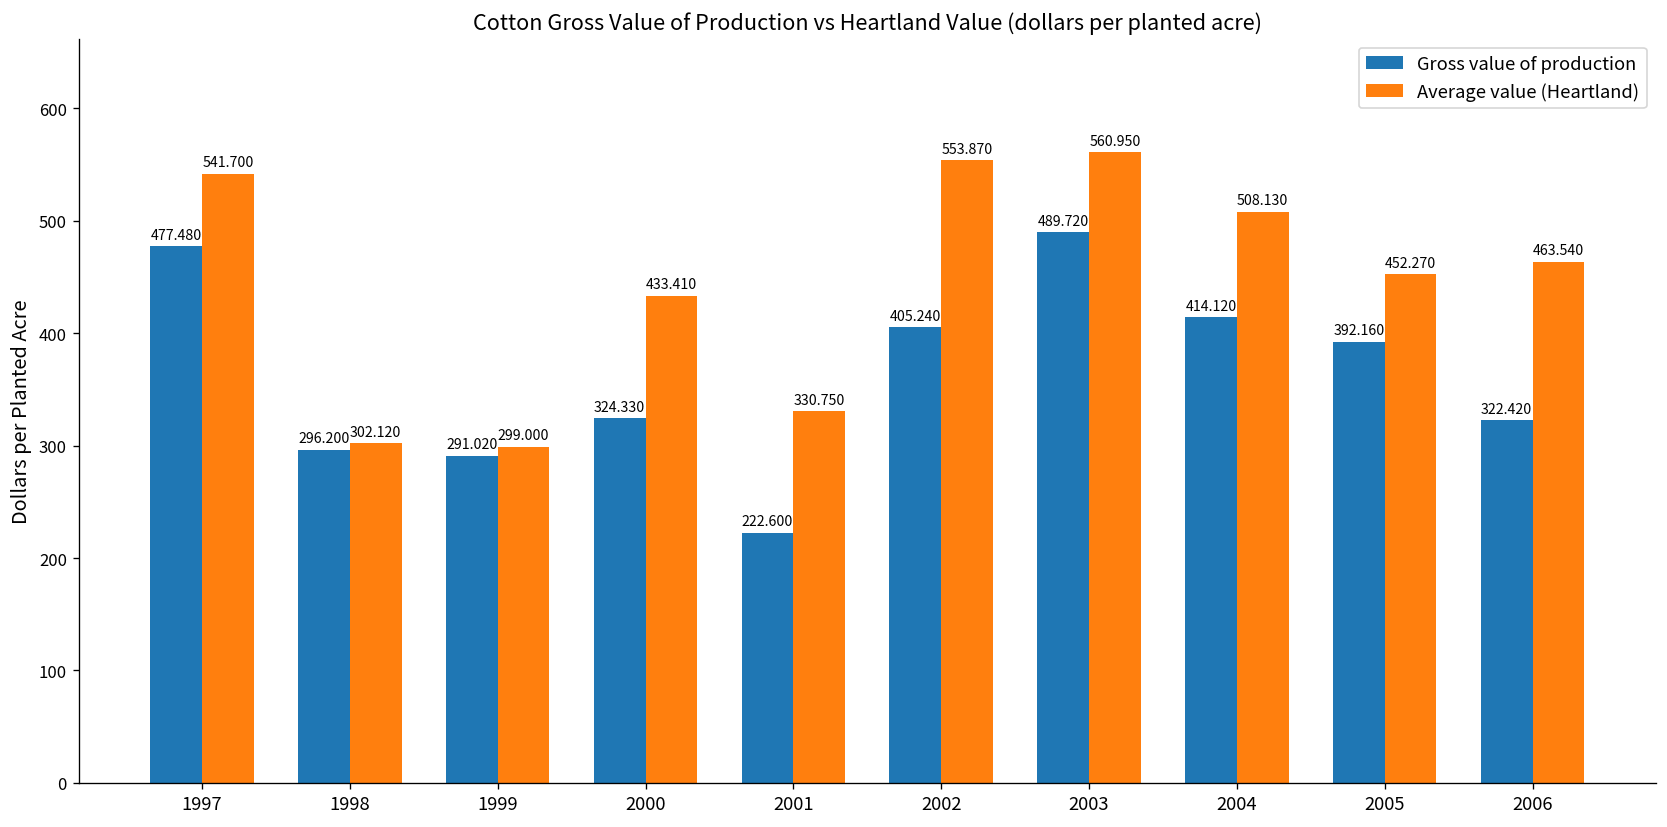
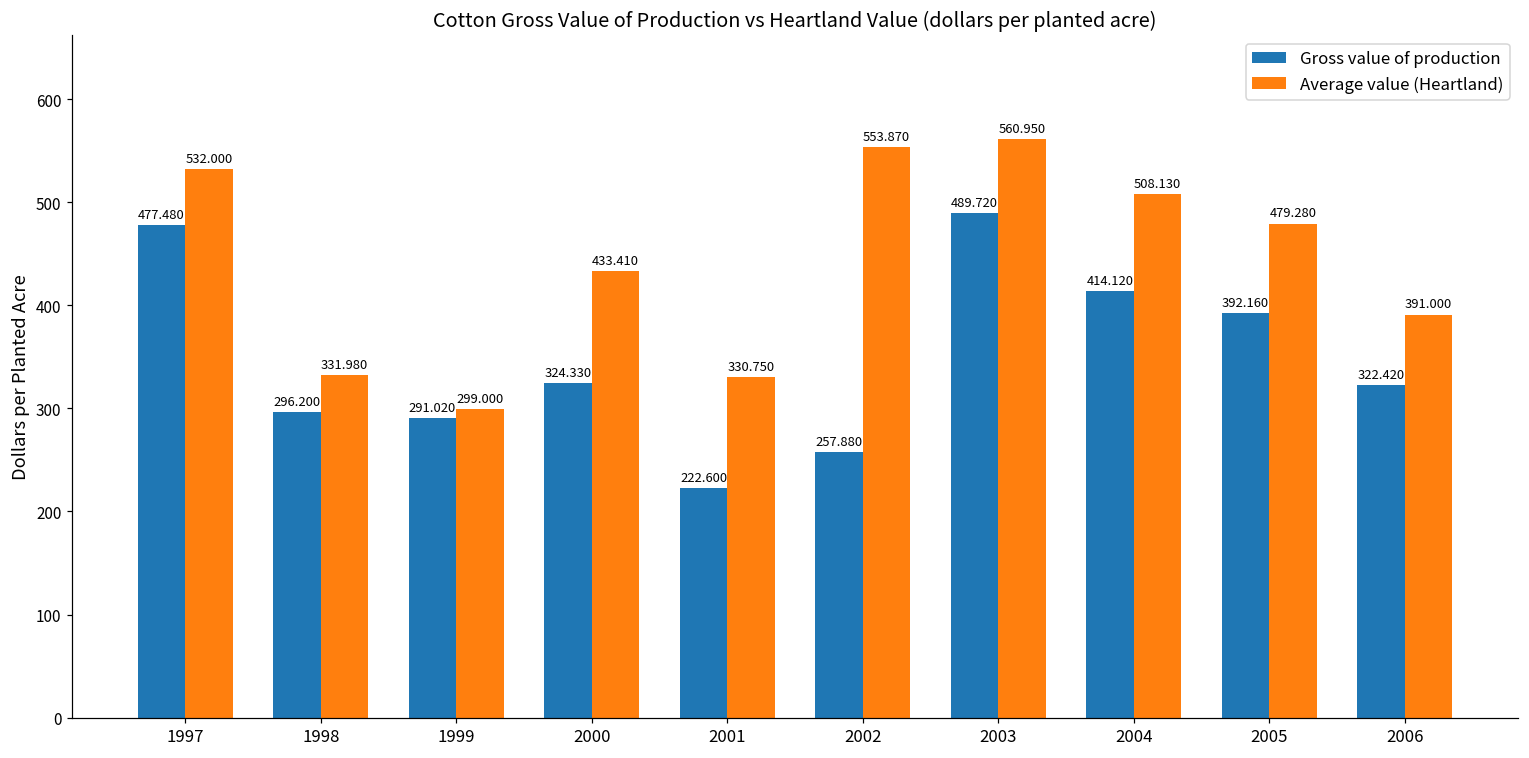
Average value (Heartland), 1997: 541.700 -> 532.000
Average value (Heartland), 1998: 302.120 -> 331.980
Gross value of production, 2002: 405.240 -> 257.880
Average value (Heartland), 2005: 452.270 -> 479.280
Average value (Heartland), 2006: 463.540 -> 391.000
